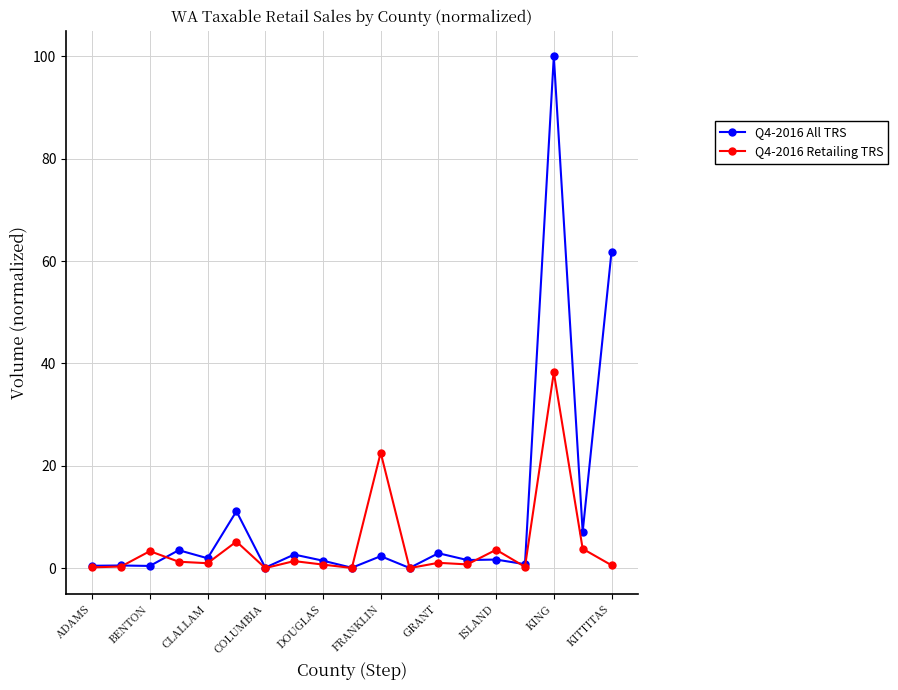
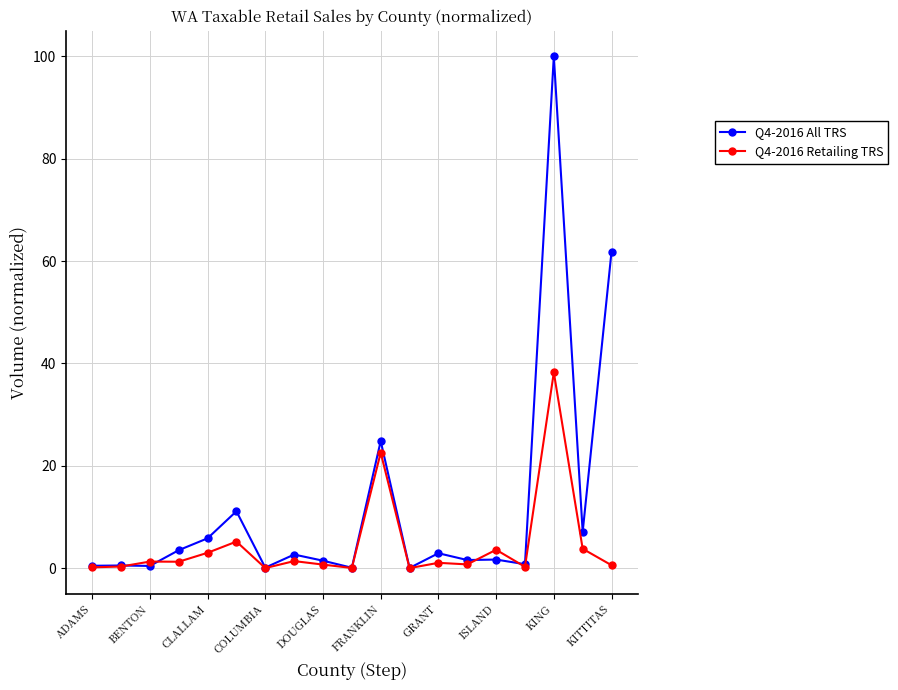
Q4-2016 Retailing TRS, BENTON: 3 -> 1
Q4-2016 All TRS, CLALLAM: 2 -> 6
Q4-2016 Retailing TRS, CLALLAM: 1 -> 3
Q4-2016 All TRS, FRANKLIN: 2 -> 25
